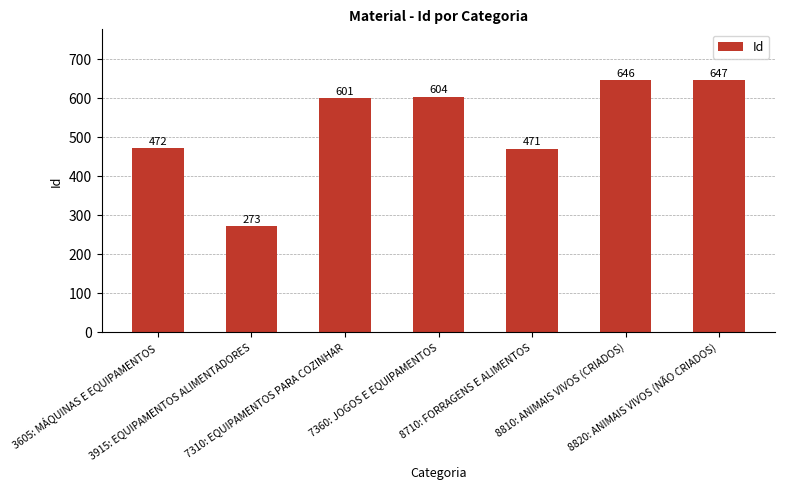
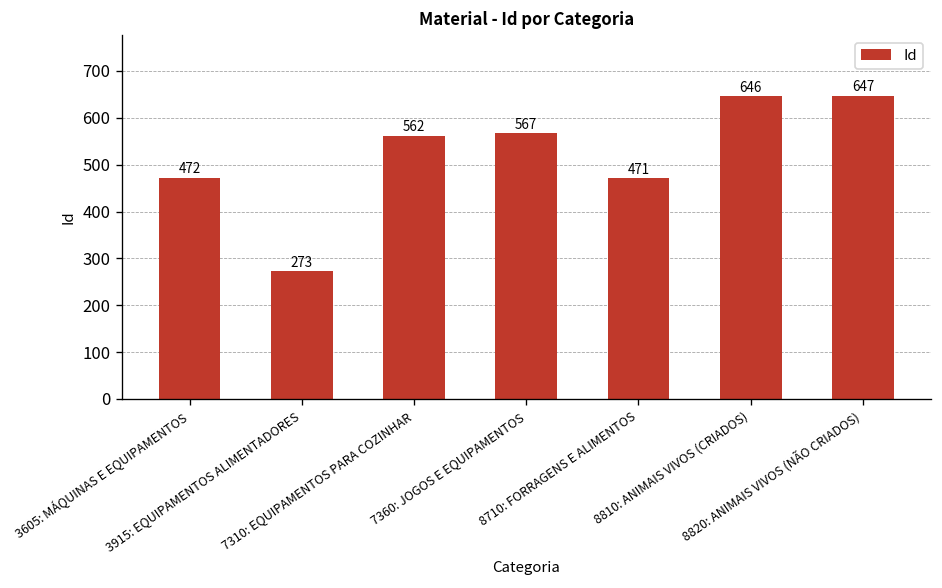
7310: EQUIPAMENTOS PARA COZINHAR: 601 -> 562
7360: JOGOS E EQUIPAMENTOS: 604 -> 567
